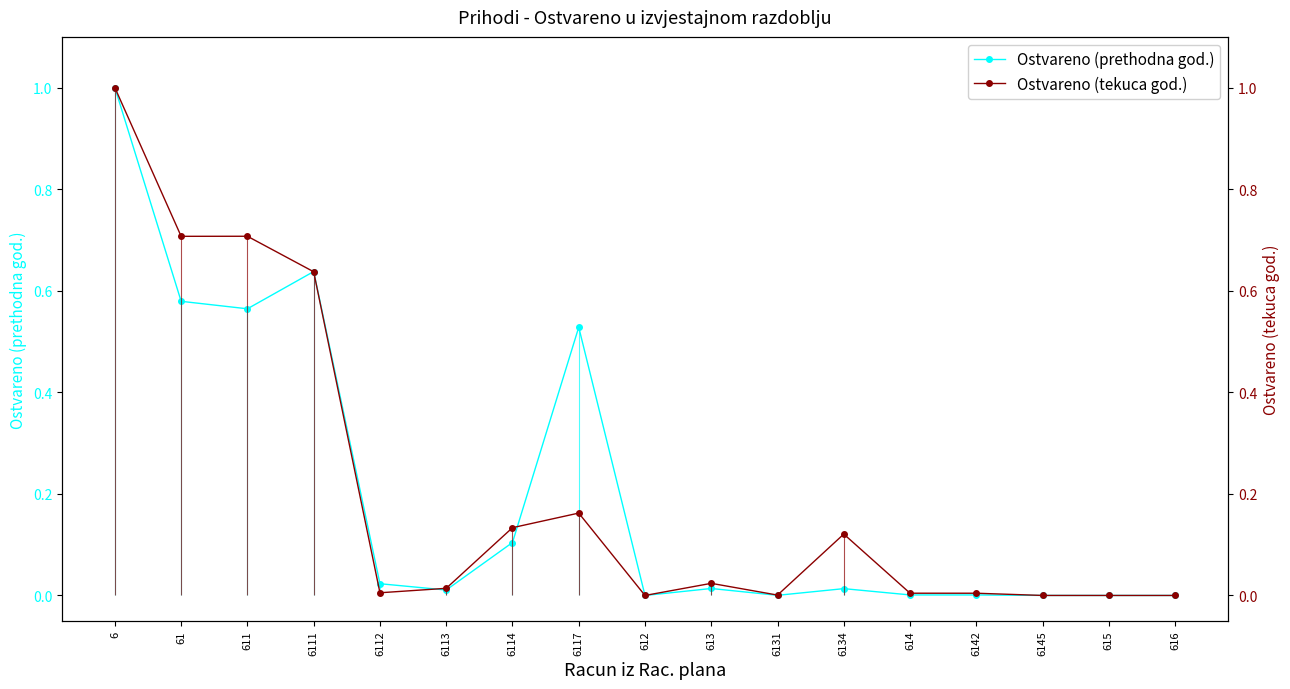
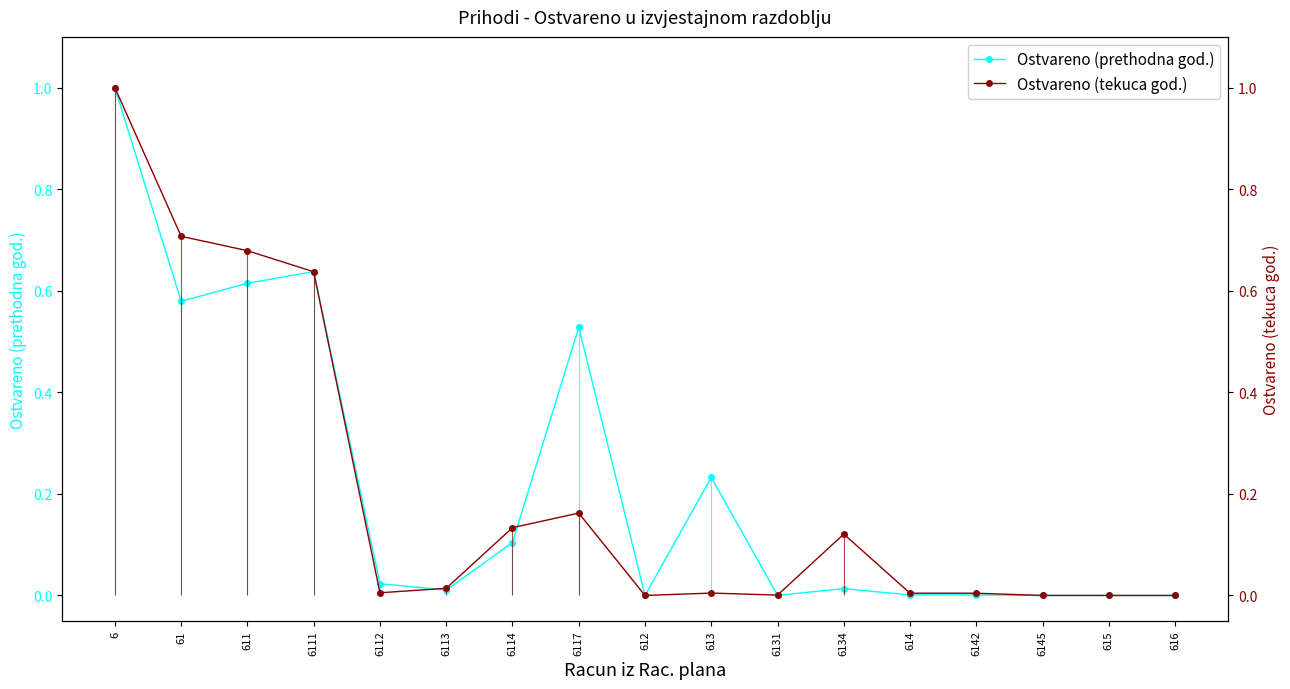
Ostvareno (prethodna god.), 611: 0.56 -> 0.61
Ostvareno (prethodna god.), 613: 0.01 -> 0.23
Ostvareno (tekuca god.), 611: 0.71 -> 0.68
Ostvareno (tekuca god.), 613: 0.02 -> 0.00
